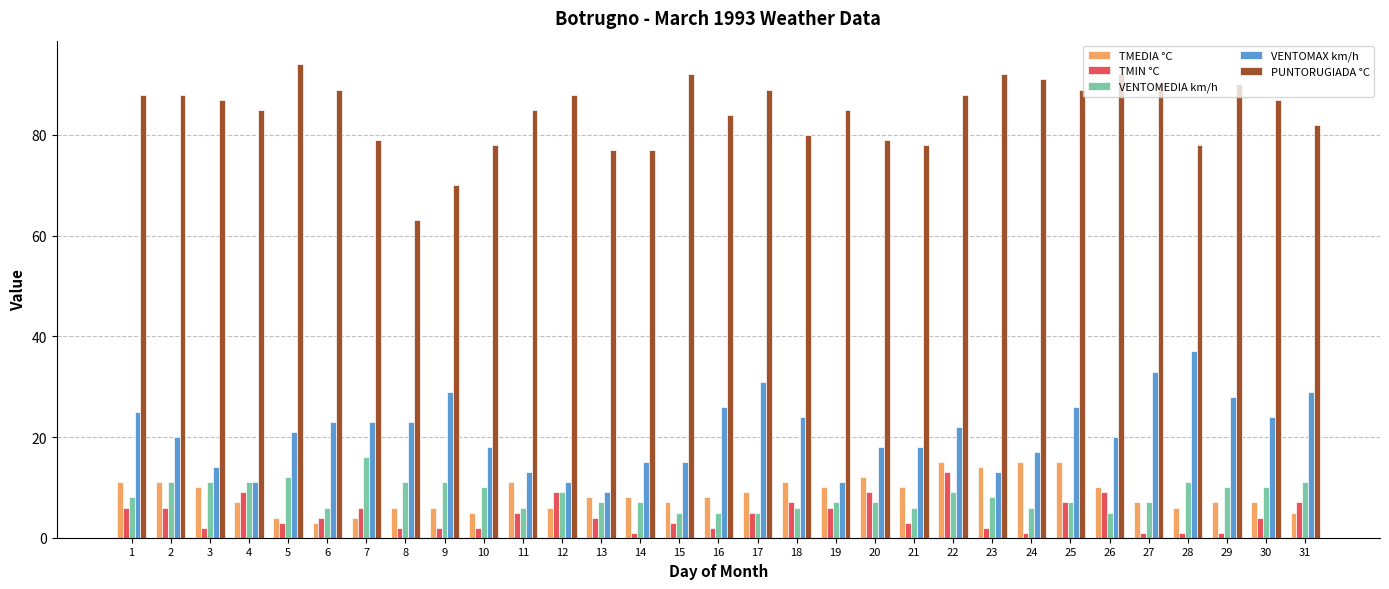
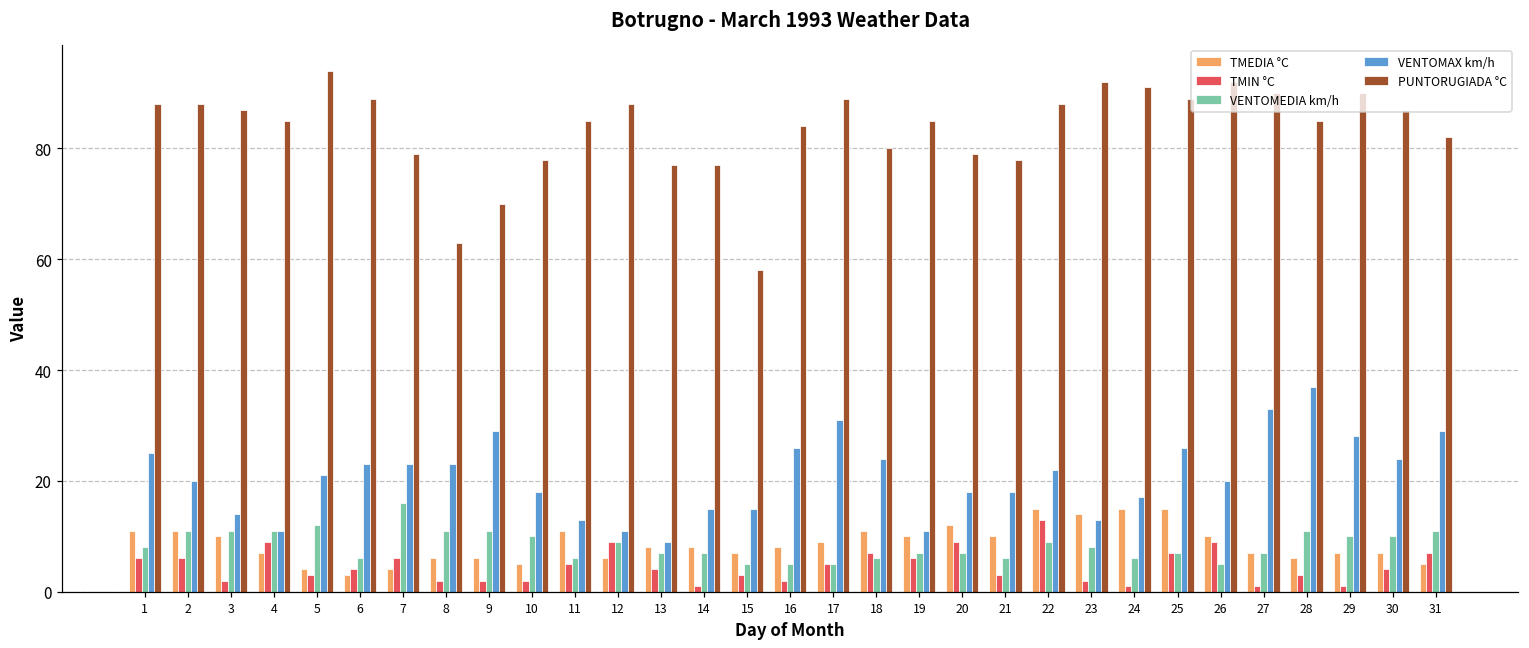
PUNTORUGIADA °C, 15: 92 -> 58
TMIN °C, 28: 1 -> 3
PUNTORUGIADA °C, 28: 78 -> 85
